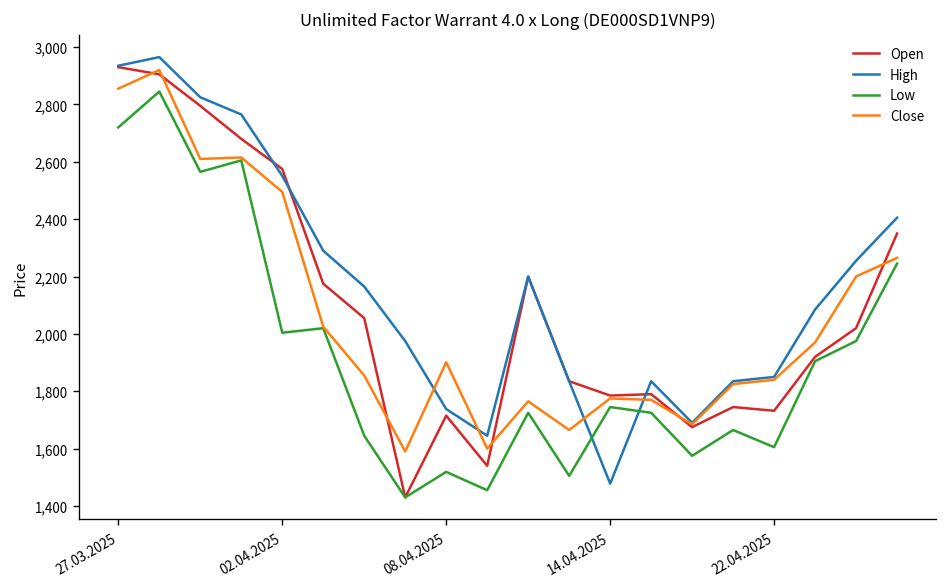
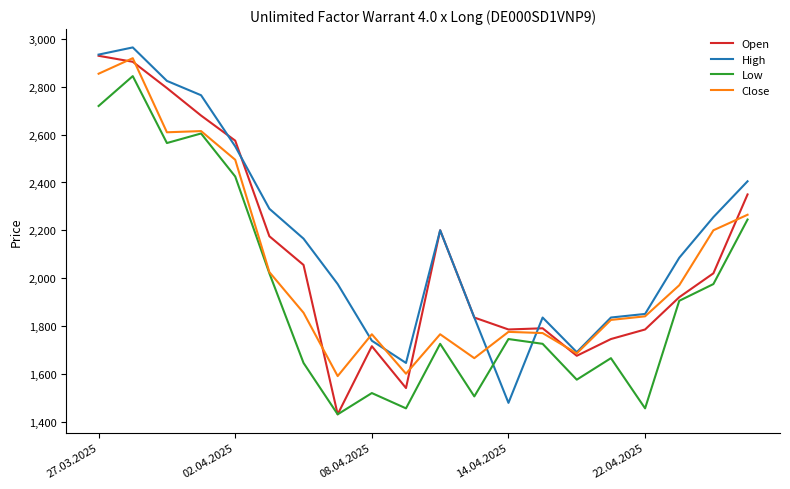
Low, 02.04.2025: 2,000 -> 2,430
Close, 08.04.2025: 1,900 -> 1,770
Open, 22.04.2025: 1,730 -> 1,790
Low, 22.04.2025: 1,610 -> 1,460
